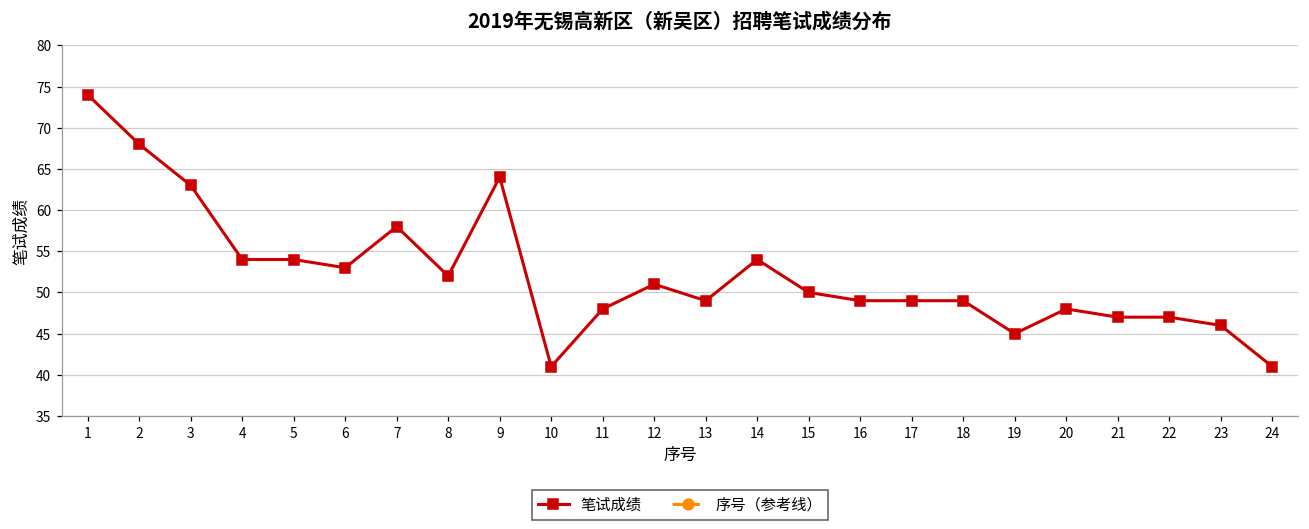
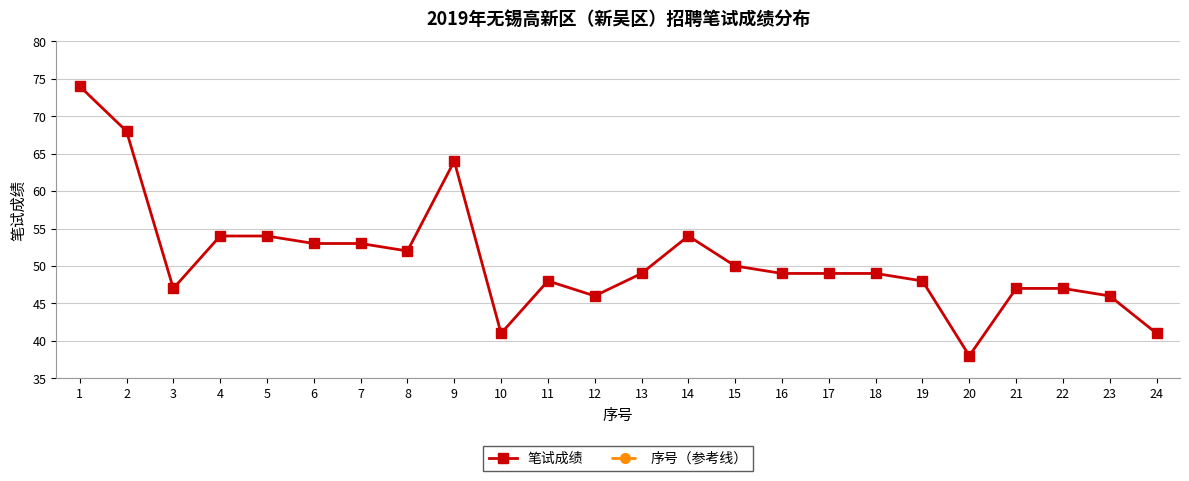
笔试成绩, 3: 63 -> 47
笔试成绩, 7: 58 -> 53
笔试成绩, 12: 51 -> 46
笔试成绩, 19: 45 -> 48
笔试成绩, 20: 48 -> 38
